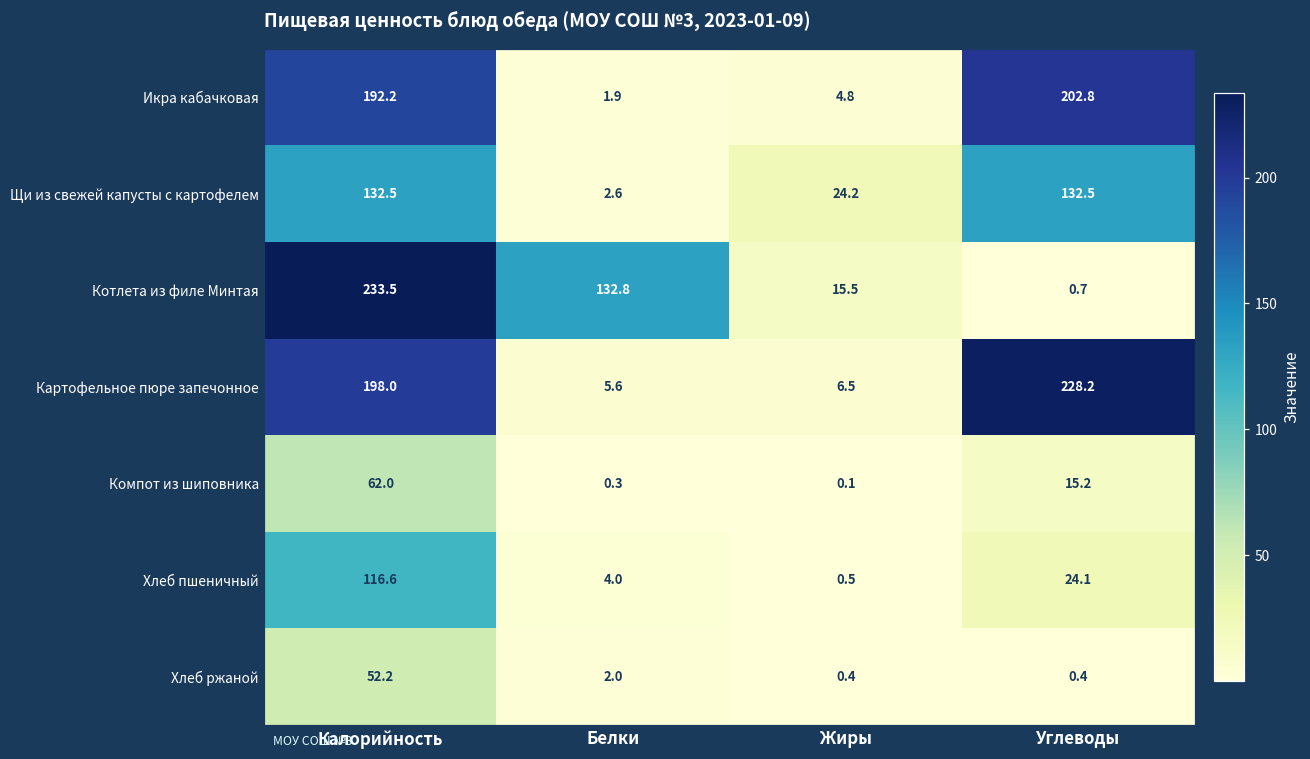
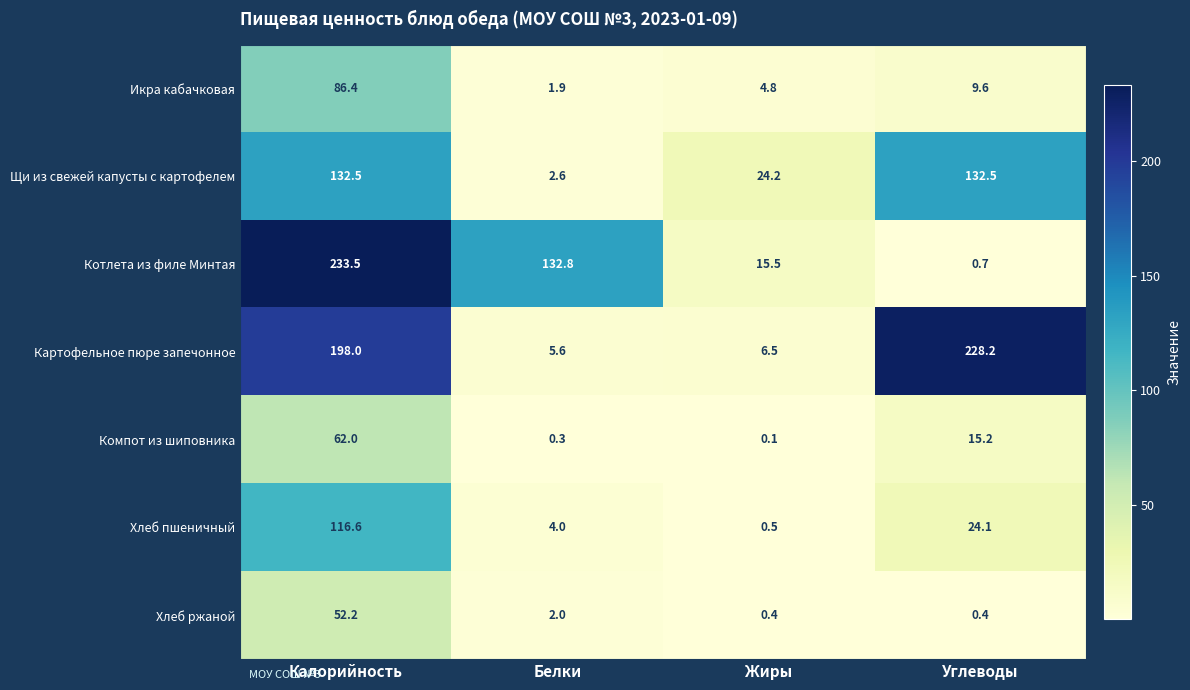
Икра кабачковая, Калорийность: 192.2 -> 86.4
Икра кабачковая, Углеводы: 202.8 -> 9.6
